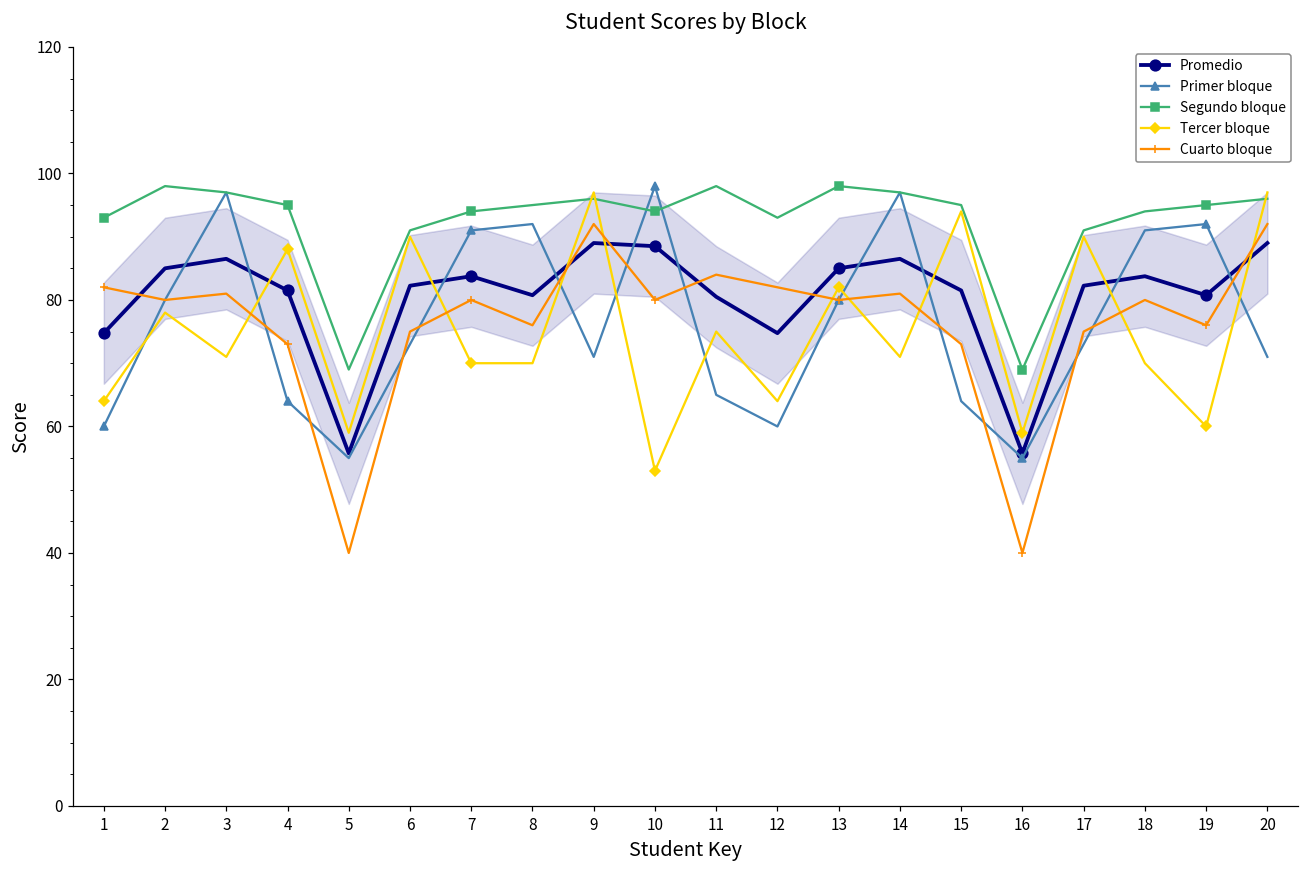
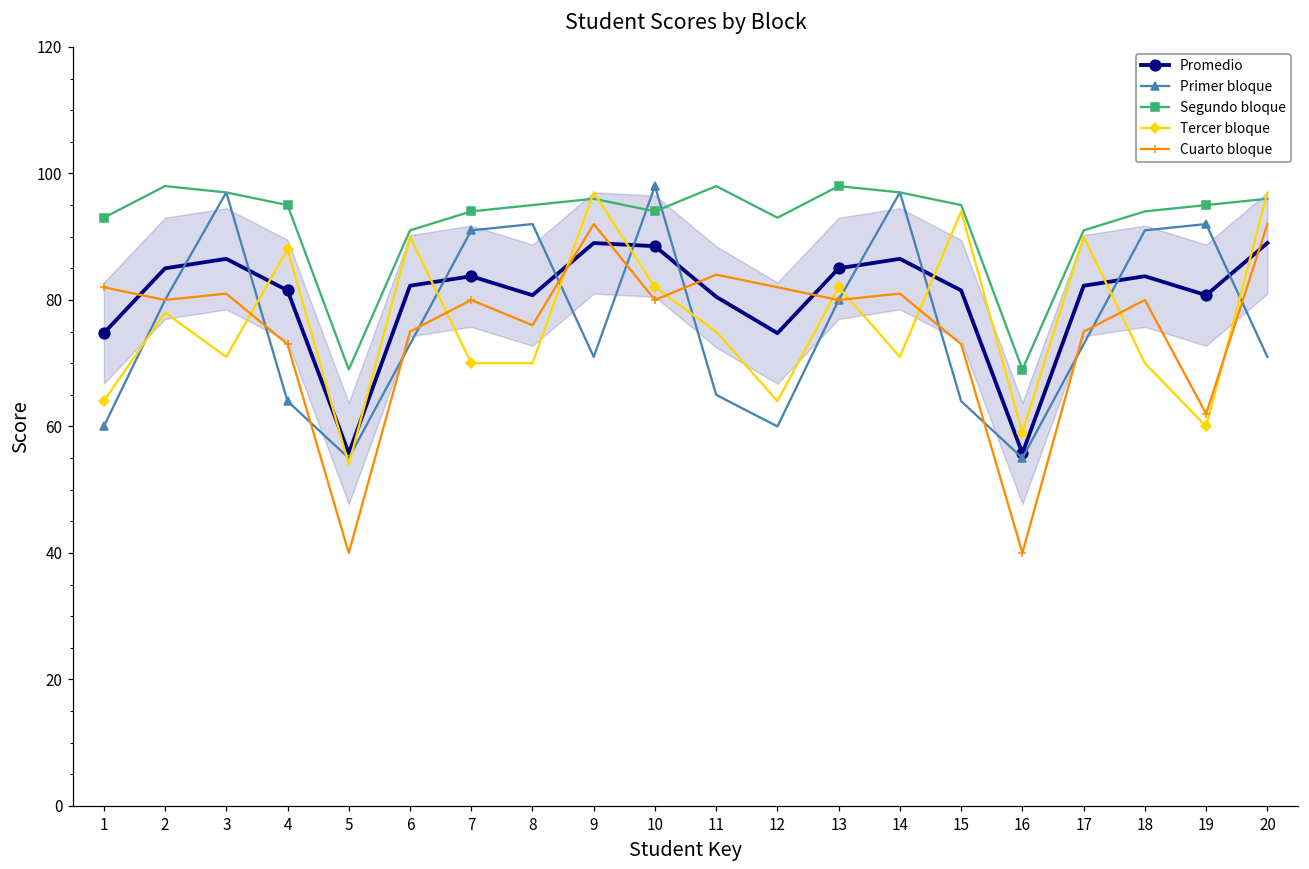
Tercer bloque, 5: 59 -> 54
Tercer bloque, 10: 53 -> 82
Cuarto bloque, 19: 76 -> 62
